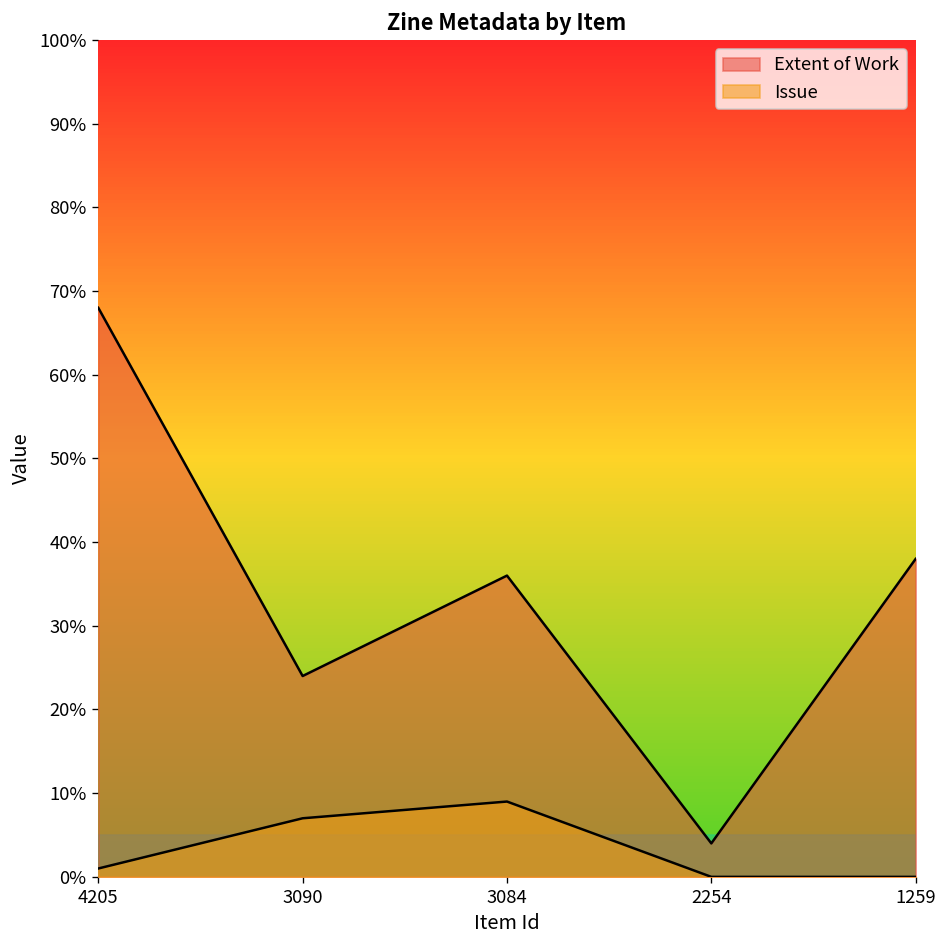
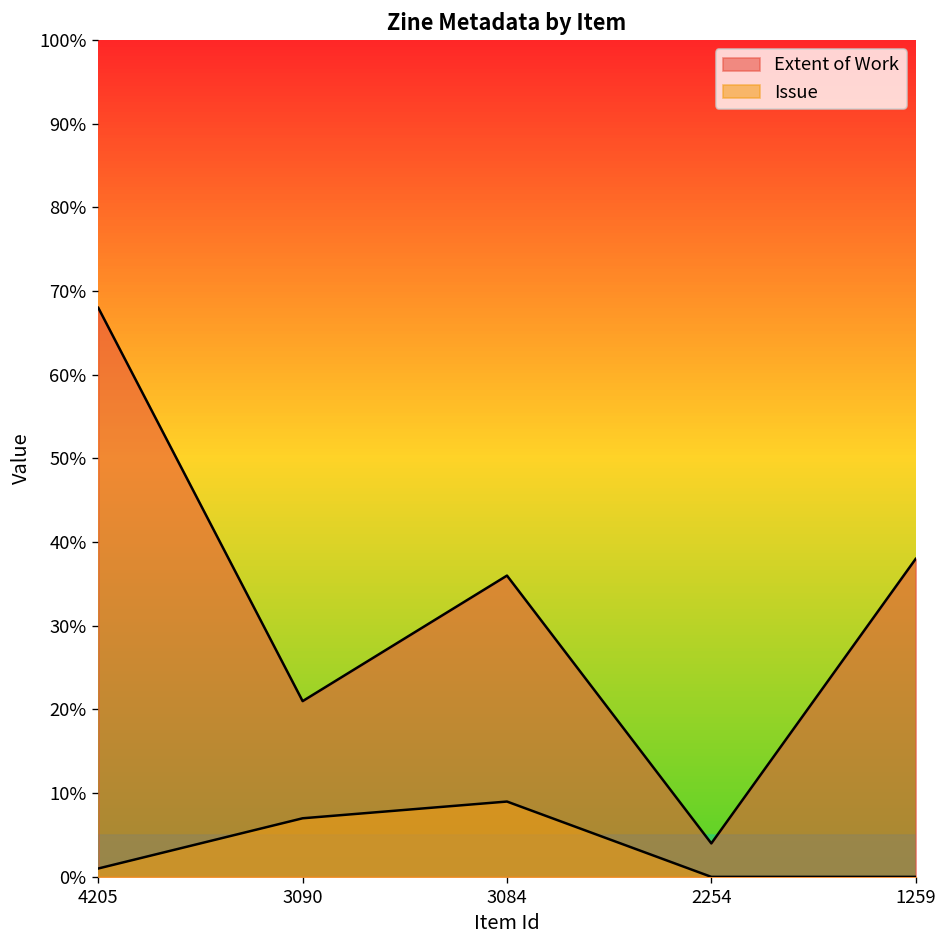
Extent of Work, 3090: 24% -> 21%
